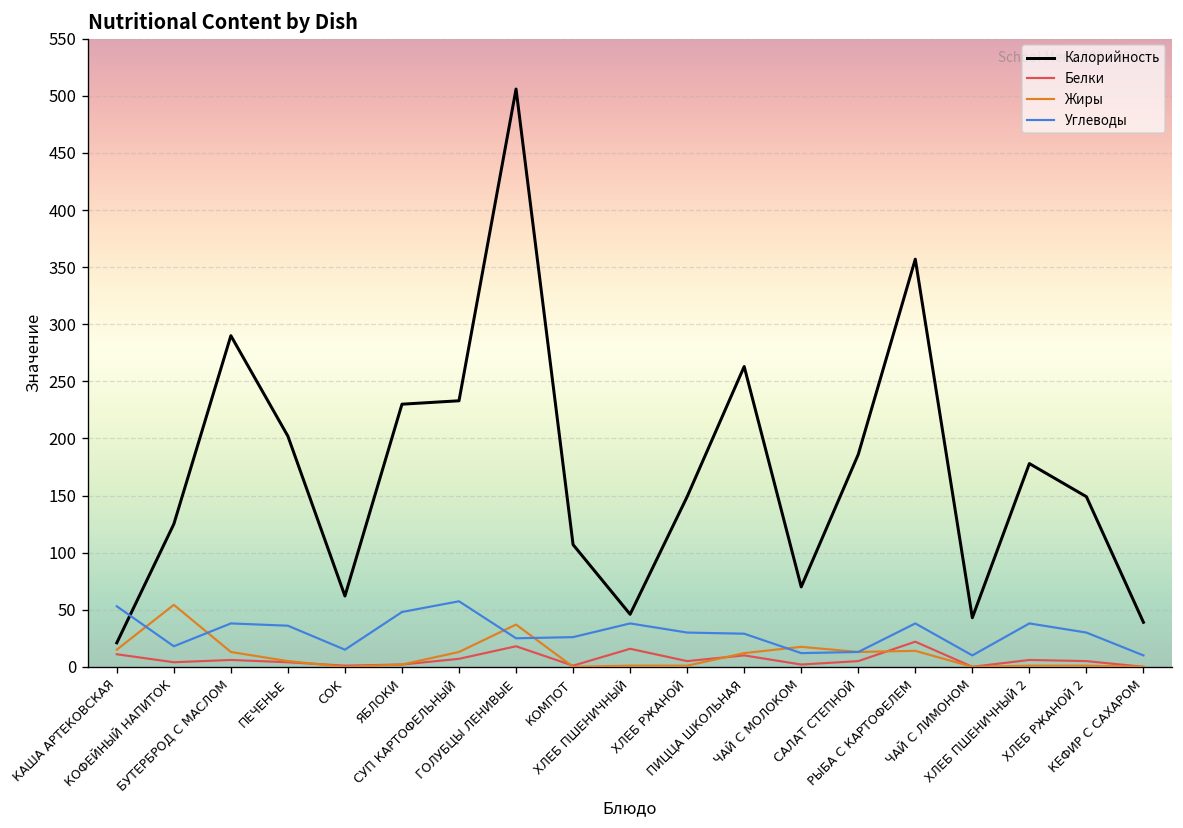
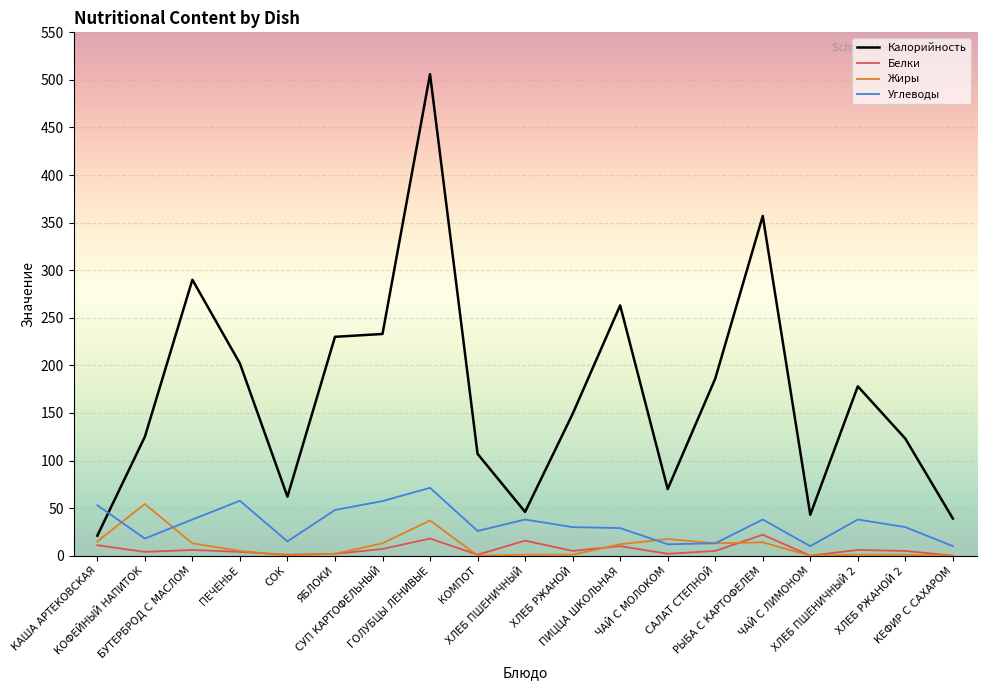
Углеводы, ПЕЧЕНЬЕ: 40 -> 60
Углеводы, ГОЛУБЦЫ ЛЕНИВЫЕ: 30 -> 70
Калорийность, ХЛЕБ РЖАНОЙ 2: 150 -> 120
